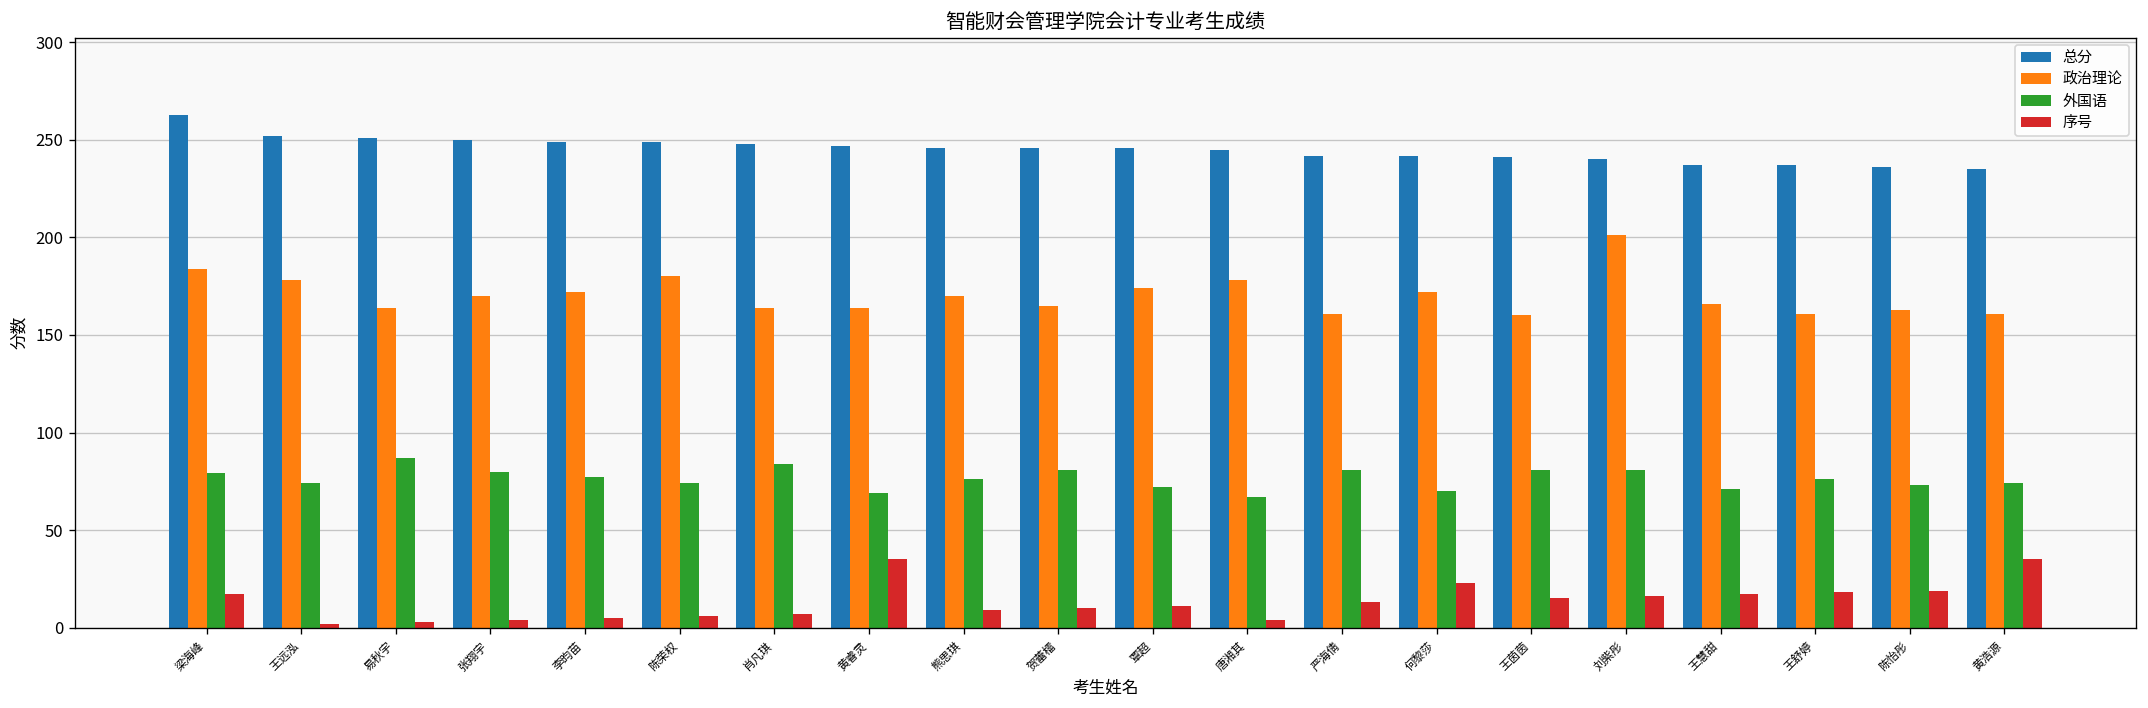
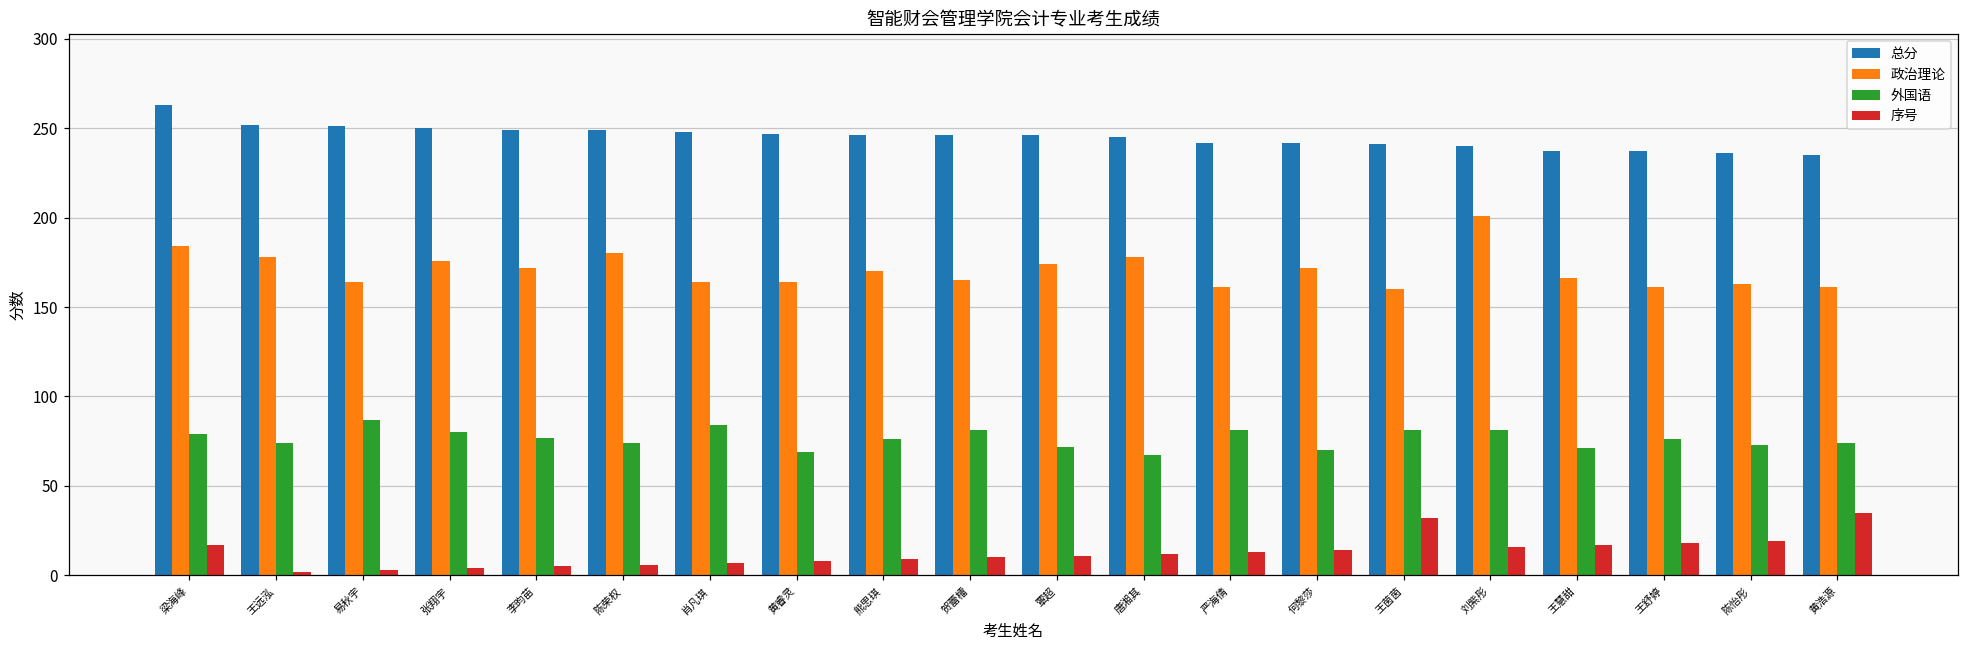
政治理论, 张翔宇: 170 -> 176
序号, 黄睿灵: 35 -> 8
序号, 唐湘其: 4 -> 12
序号, 何黎莎: 23 -> 14
序号, 王茵茵: 15 -> 32
